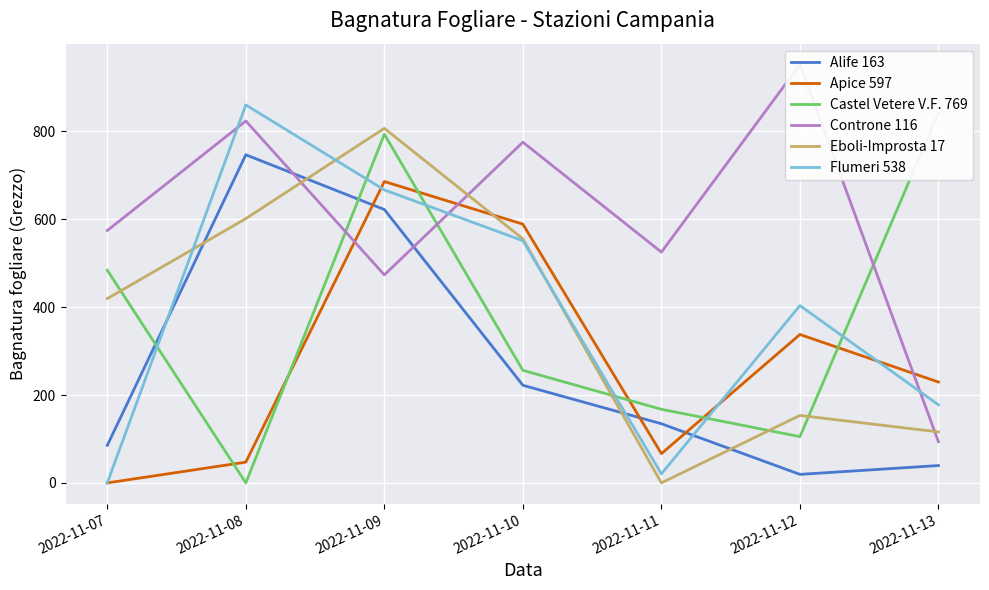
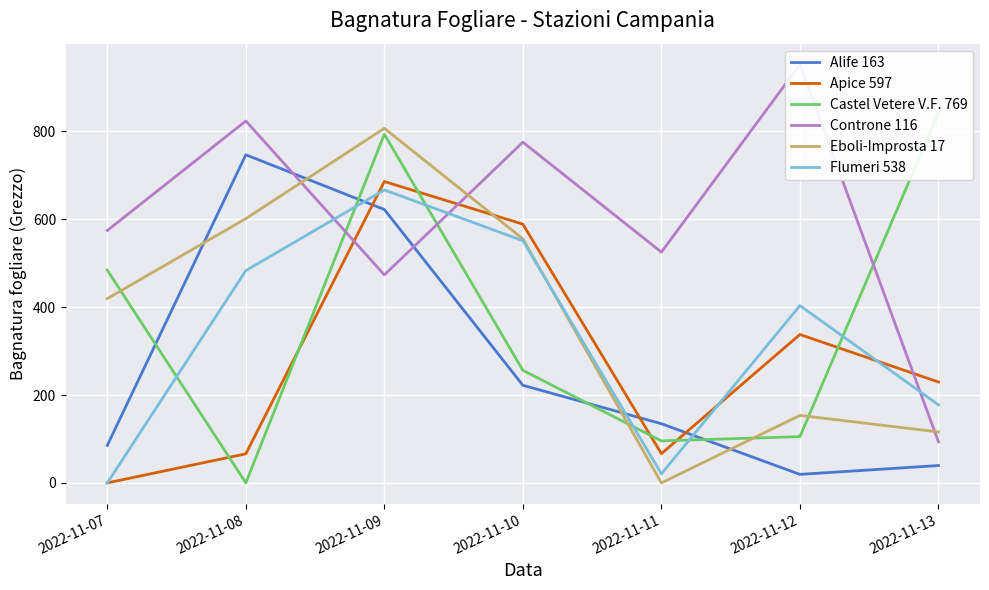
Apice 597, 2022-11-08: 50 -> 70
Flumeri 538, 2022-11-08: 860 -> 480
Castel Vetere V.F. 769, 2022-11-11: 170 -> 100
